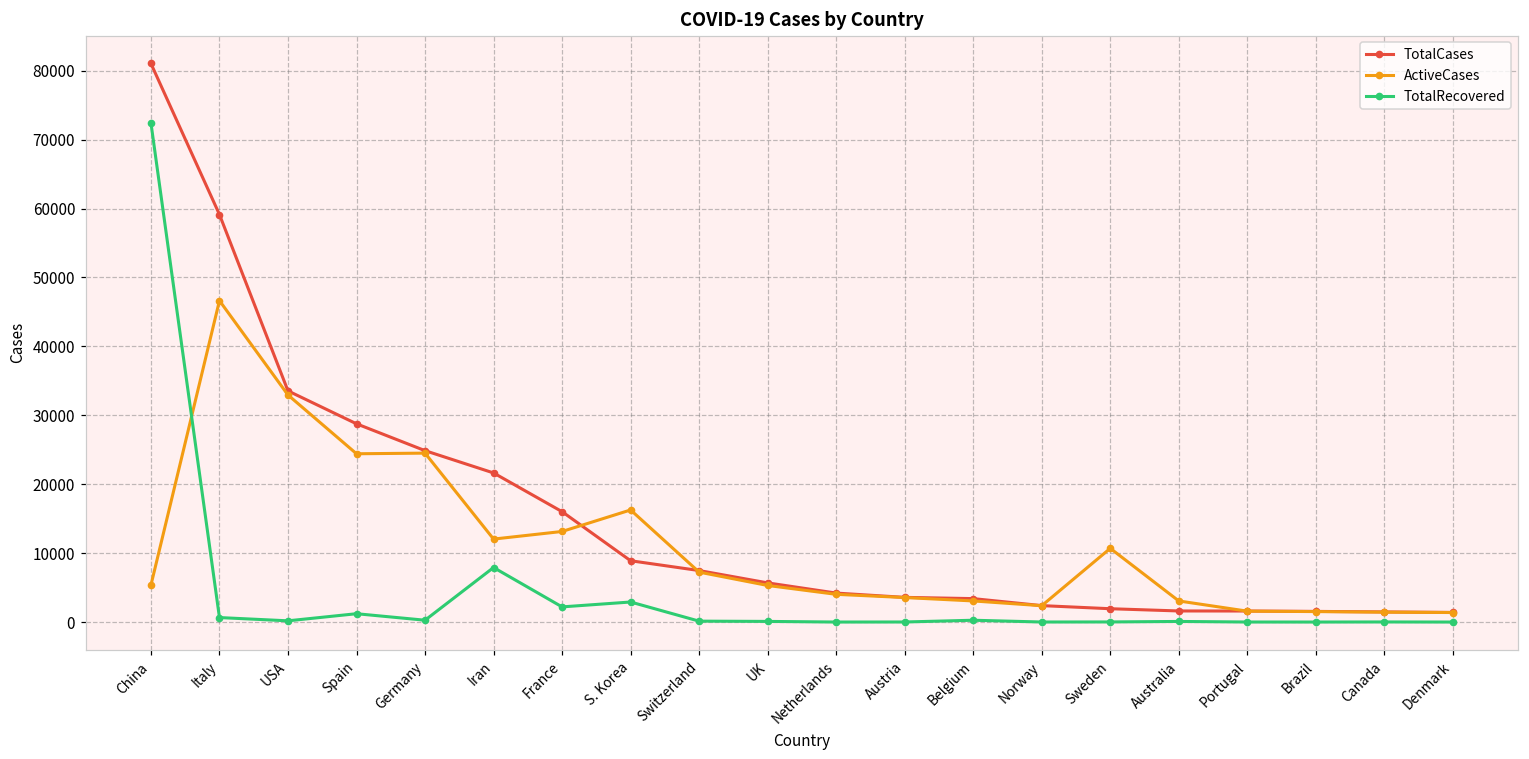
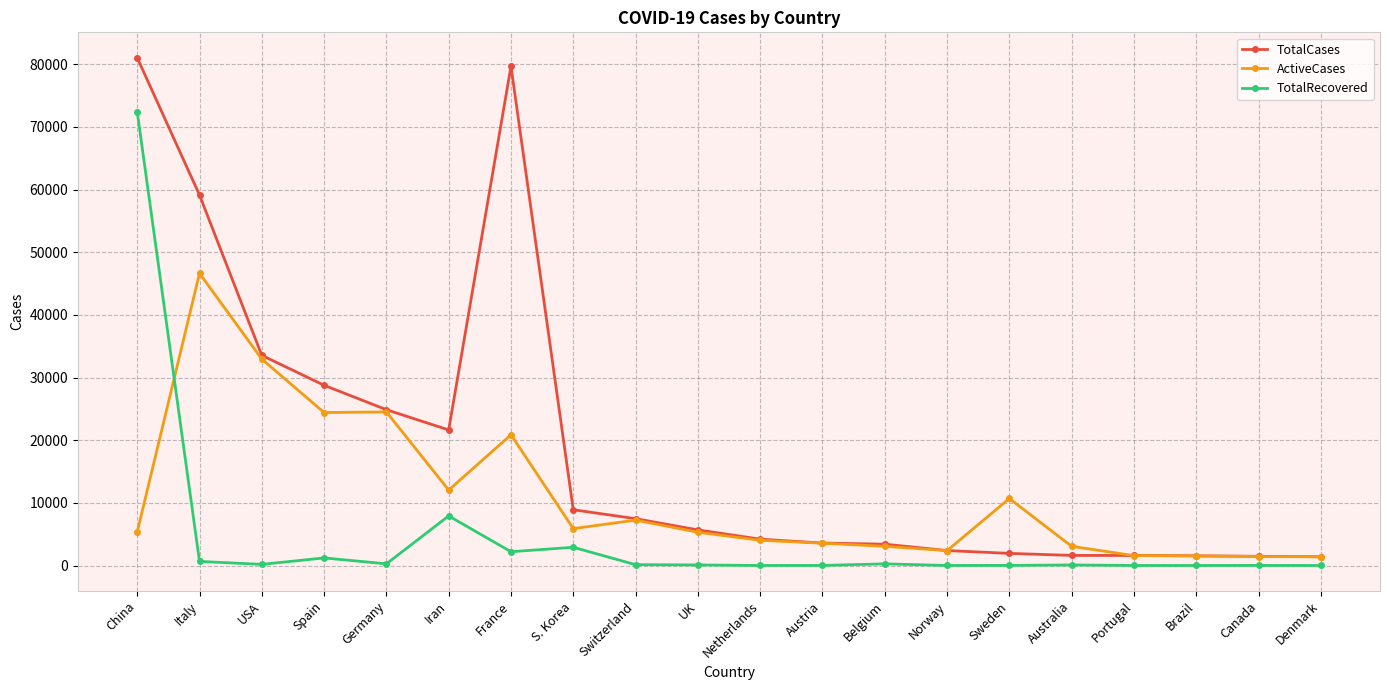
TotalCases, France: 16000 -> 80000
ActiveCases, France: 13000 -> 21000
ActiveCases, S. Korea: 16000 -> 6000
